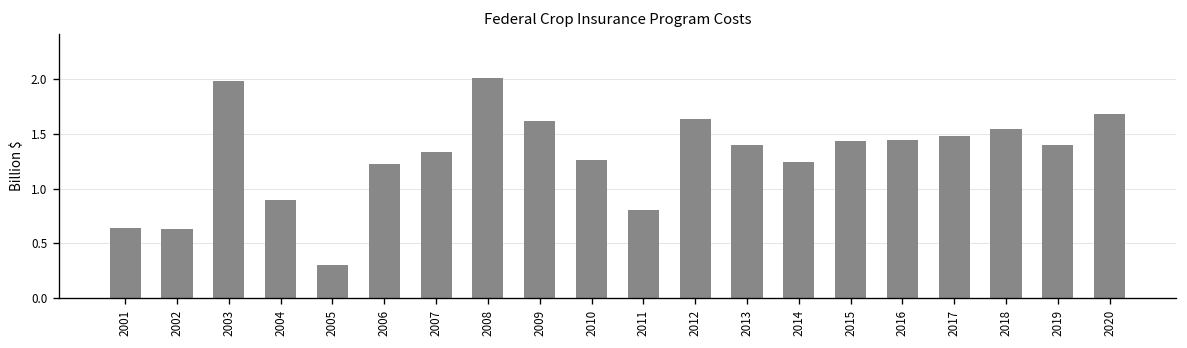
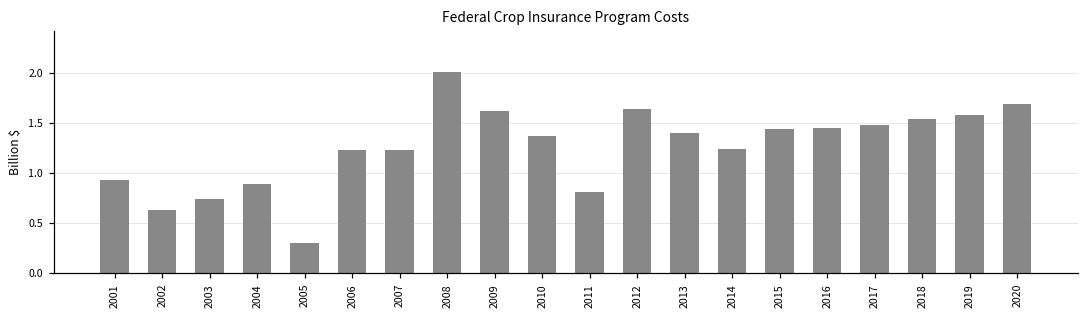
2001: 0.6 -> 0.9
2003: 2.0 -> 0.7
2007: 1.3 -> 1.2
2010: 1.3 -> 1.4
2019: 1.4 -> 1.6
